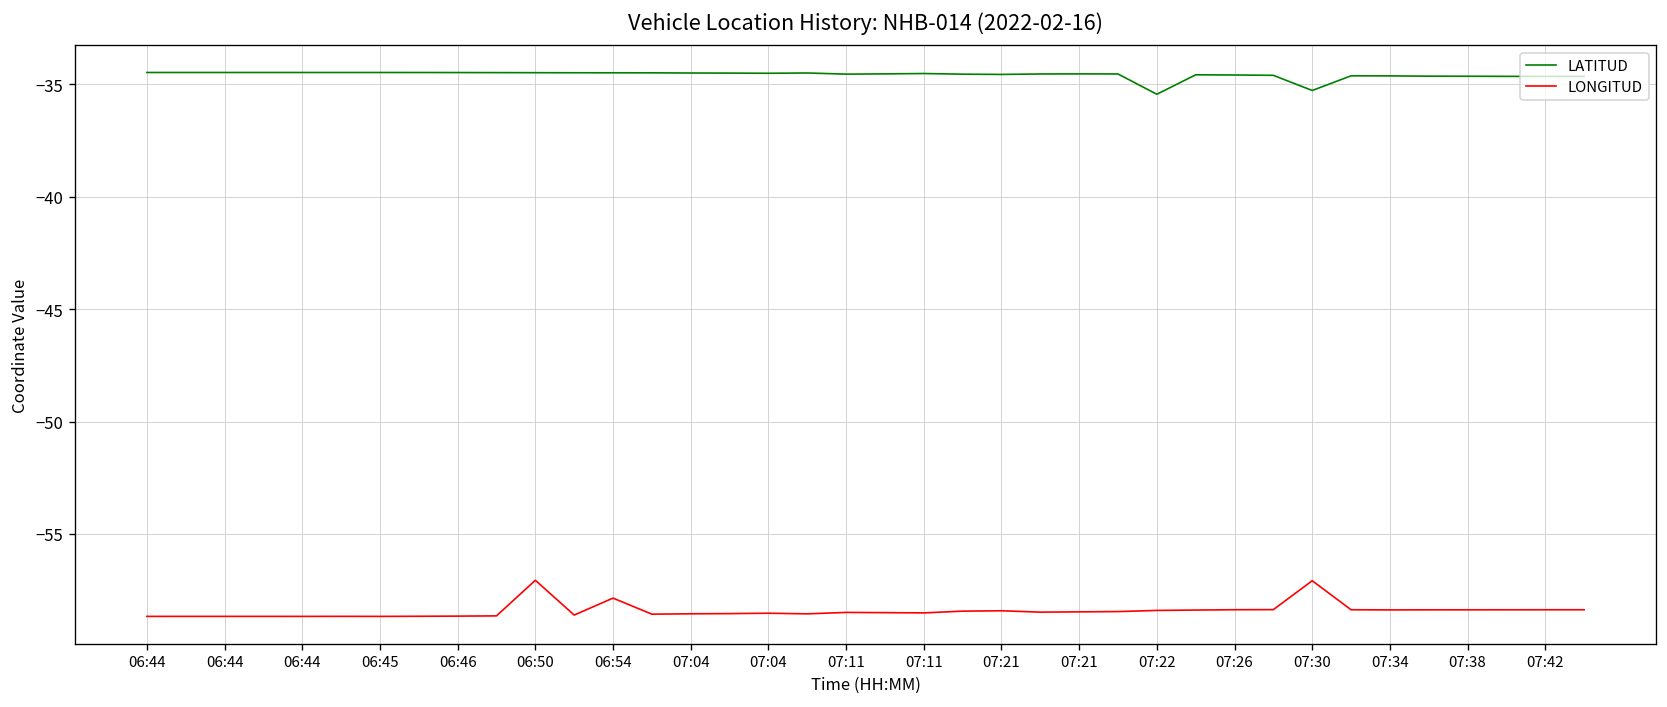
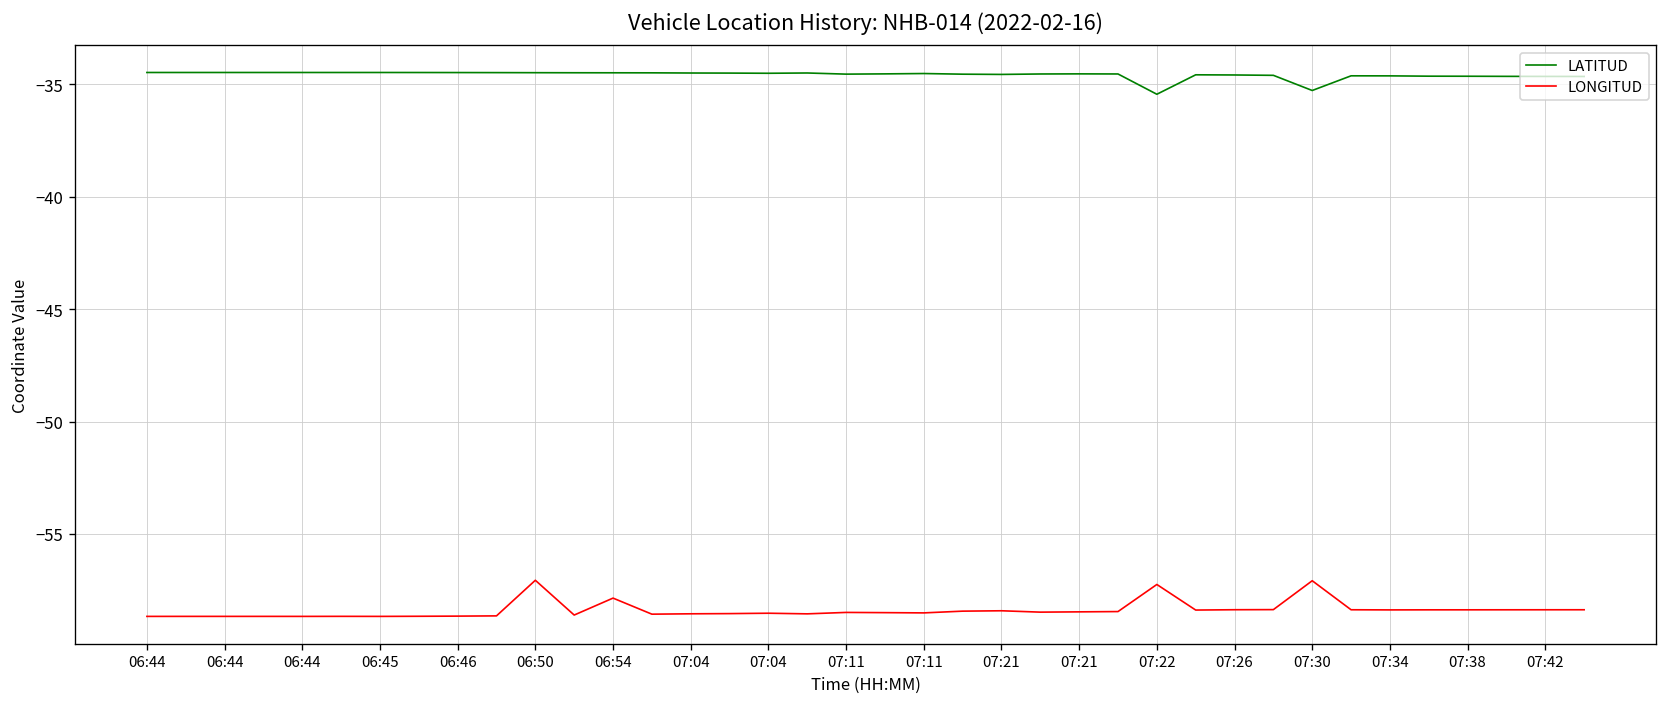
LONGITUD, 07:22: -58.4 -> -57.2
